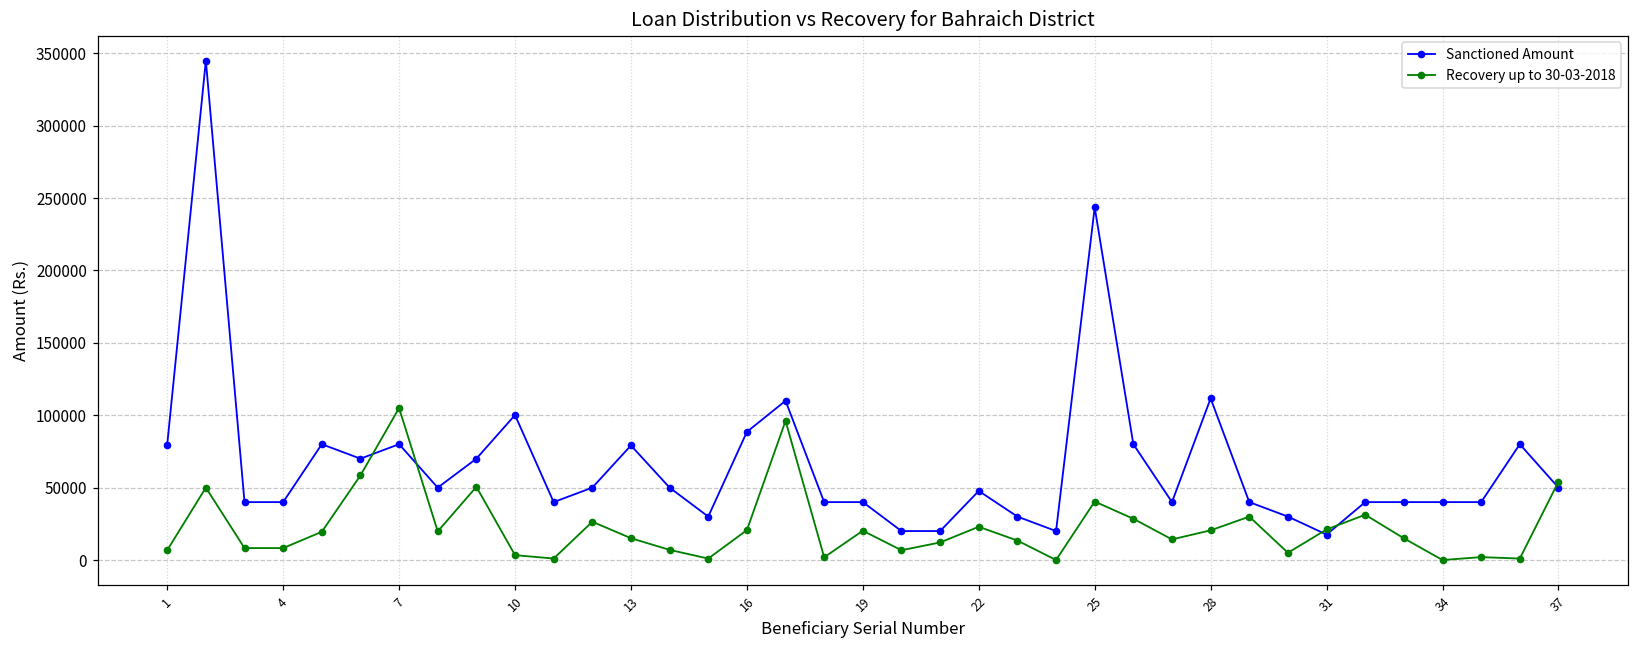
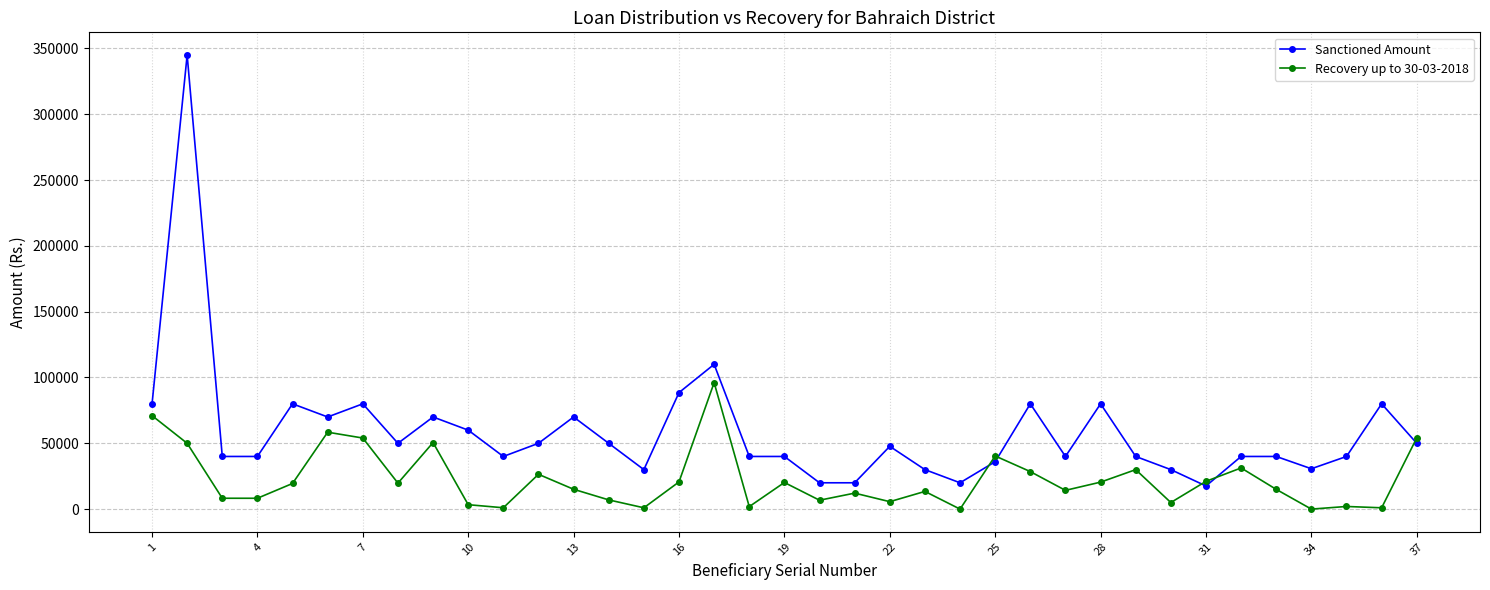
Recovery up to 30-03-2018, 1: 7000 -> 71000
Recovery up to 30-03-2018, 7: 105000 -> 54000
Sanctioned Amount, 10: 100000 -> 60000
Sanctioned Amount, 13: 79000 -> 70000
Recovery up to 30-03-2018, 22: 23000 -> 6000
Sanctioned Amount, 25: 244000 -> 36000
Sanctioned Amount, 28: 112000 -> 80000
Sanctioned Amount, 34: 40000 -> 31000
